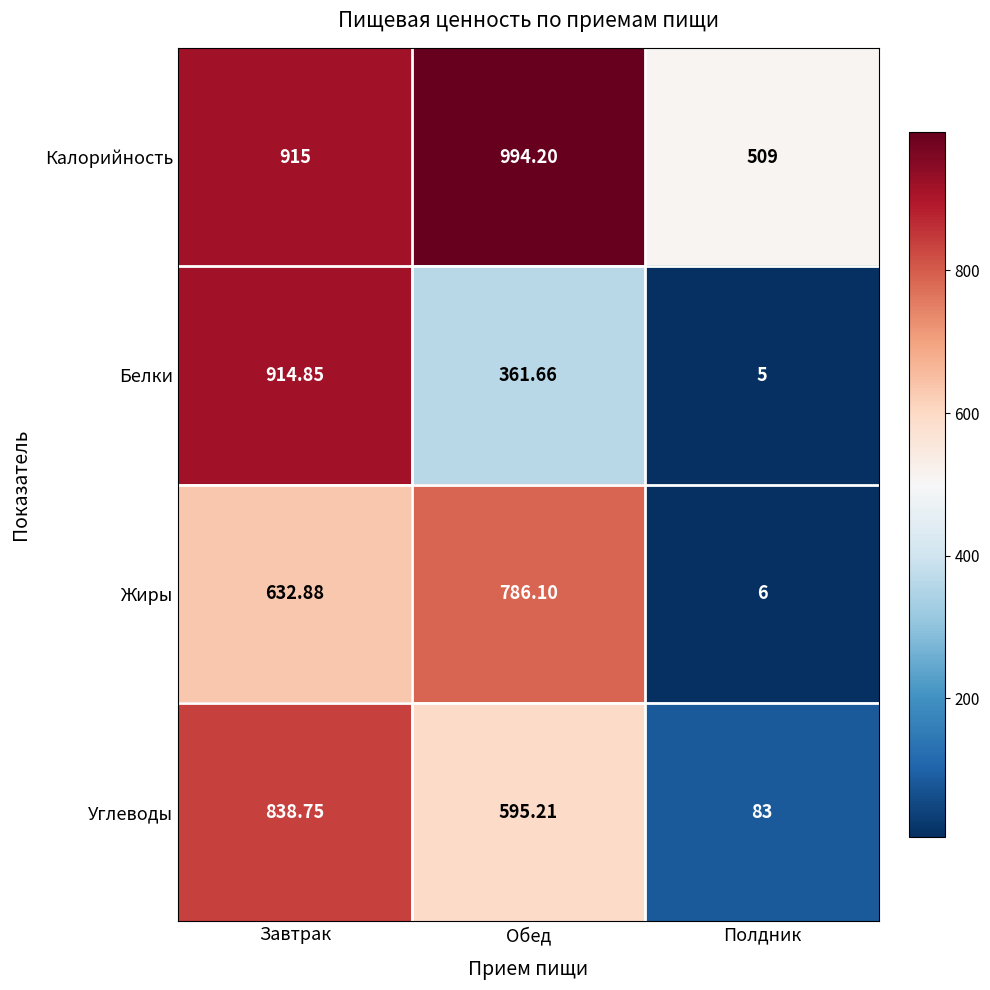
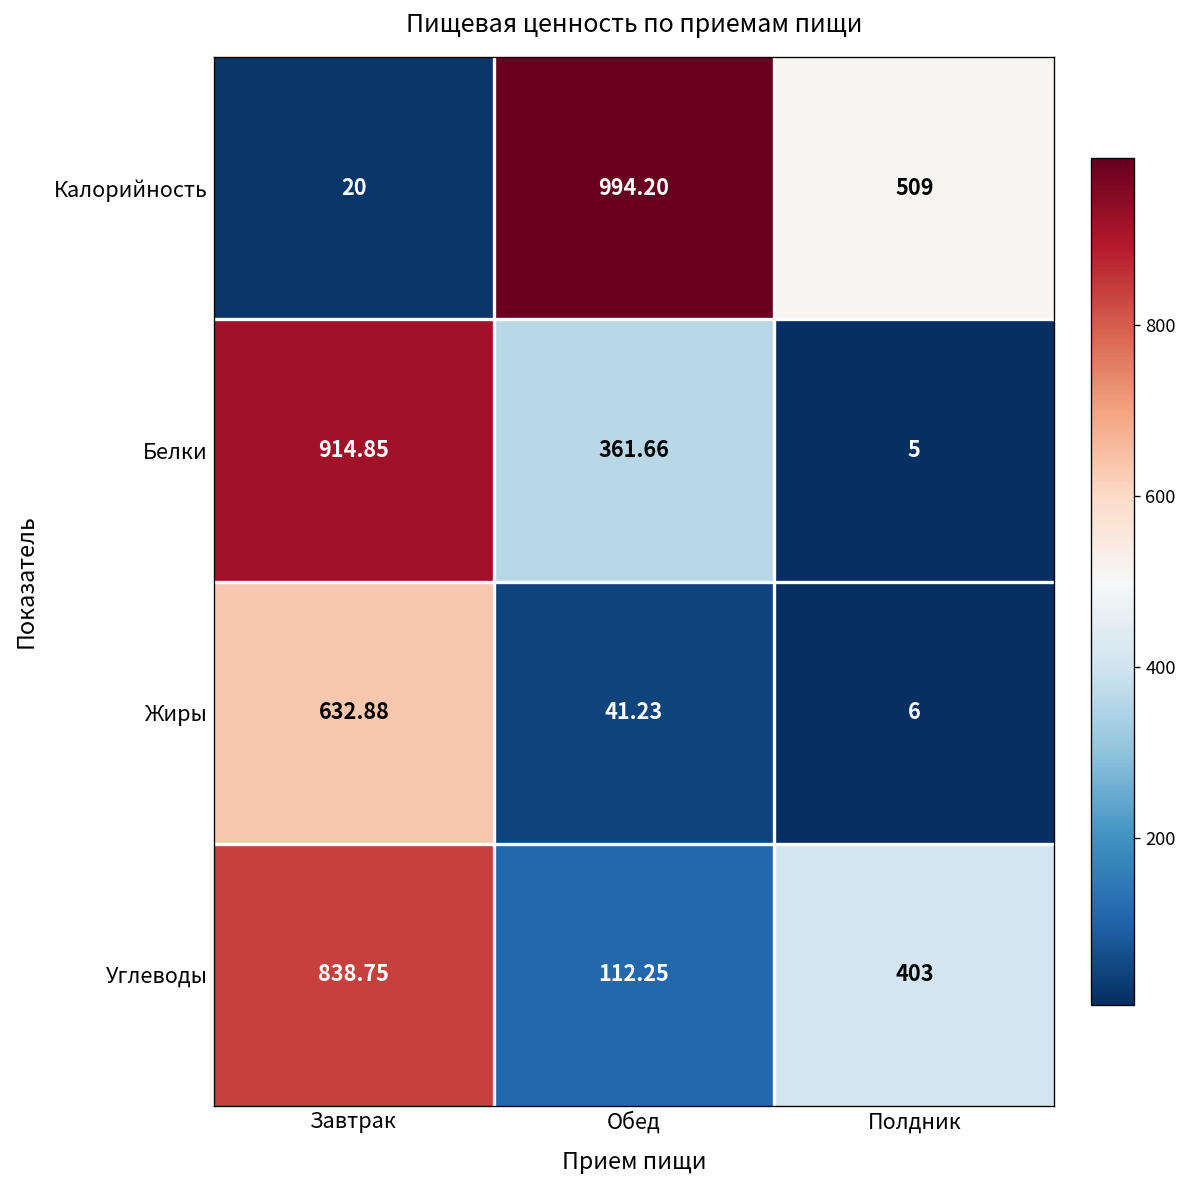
Калорийность, Завтрак: 915 -> 20
Жиры, Обед: 786.10 -> 41.23
Углеводы, Обед: 595.21 -> 112.25
Углеводы, Полдник: 83 -> 403
